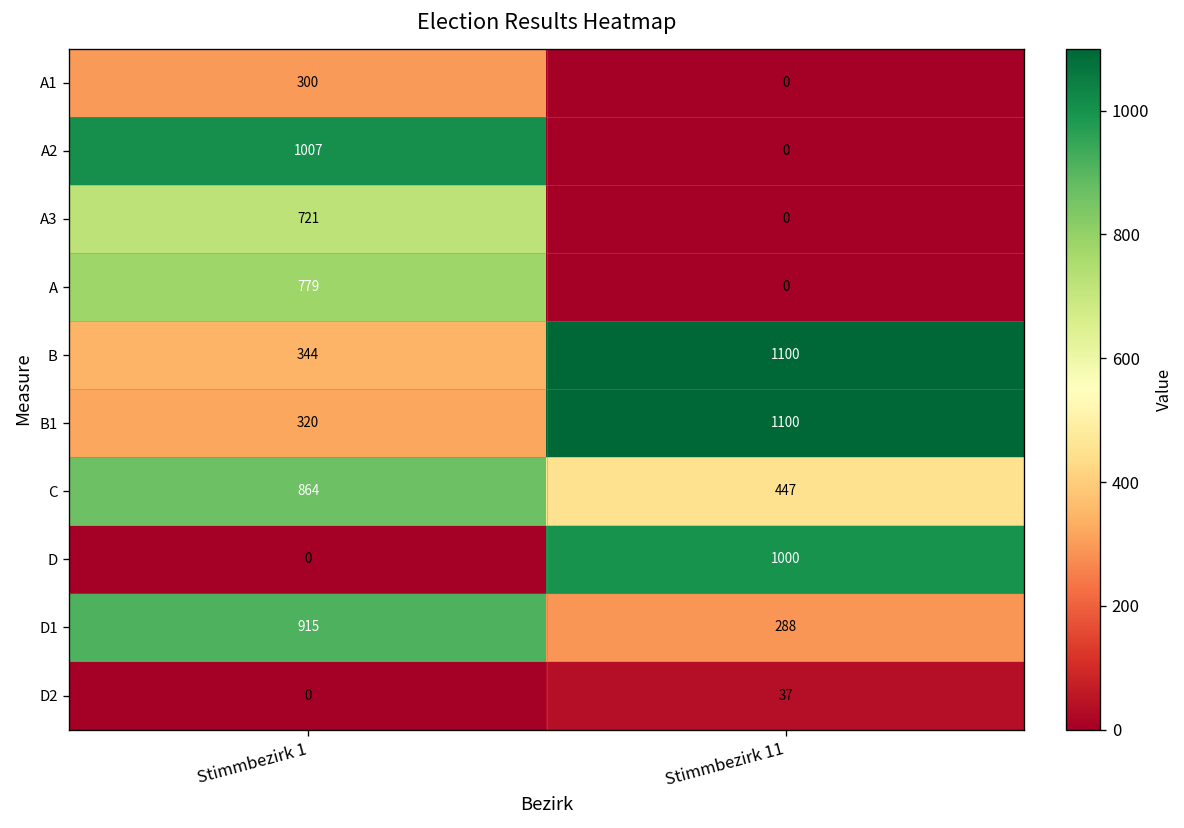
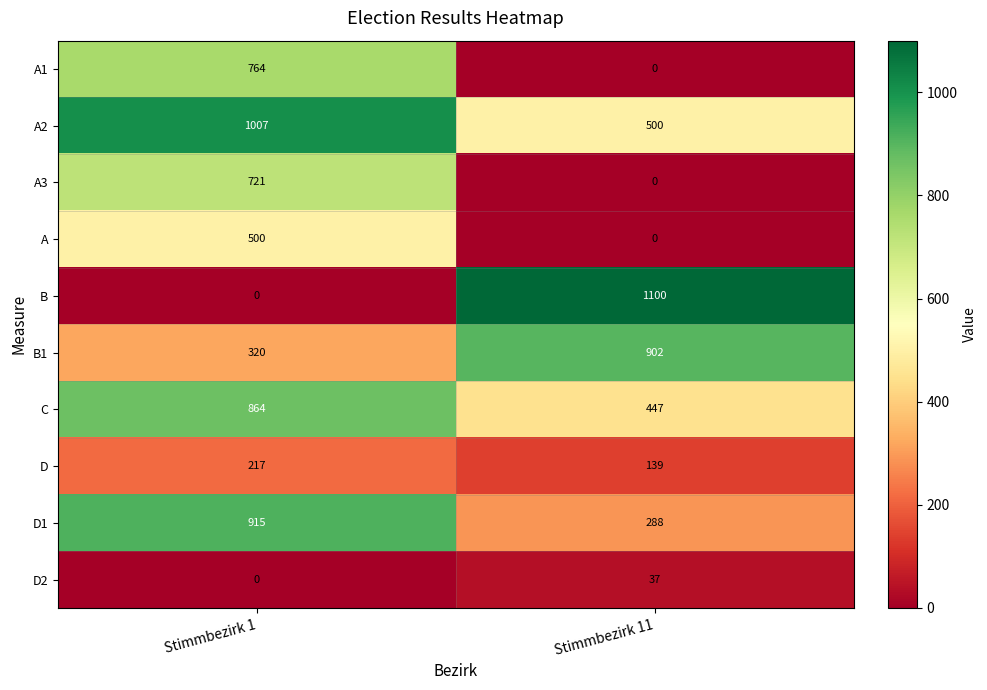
A1, Stimmbezirk 1: 300 -> 764
A2, Stimmbezirk 11: 0 -> 500
A, Stimmbezirk 1: 779 -> 500
B, Stimmbezirk 1: 344 -> 0
B1, Stimmbezirk 11: 1100 -> 902
D, Stimmbezirk 1: 0 -> 217
D, Stimmbezirk 11: 1000 -> 139
